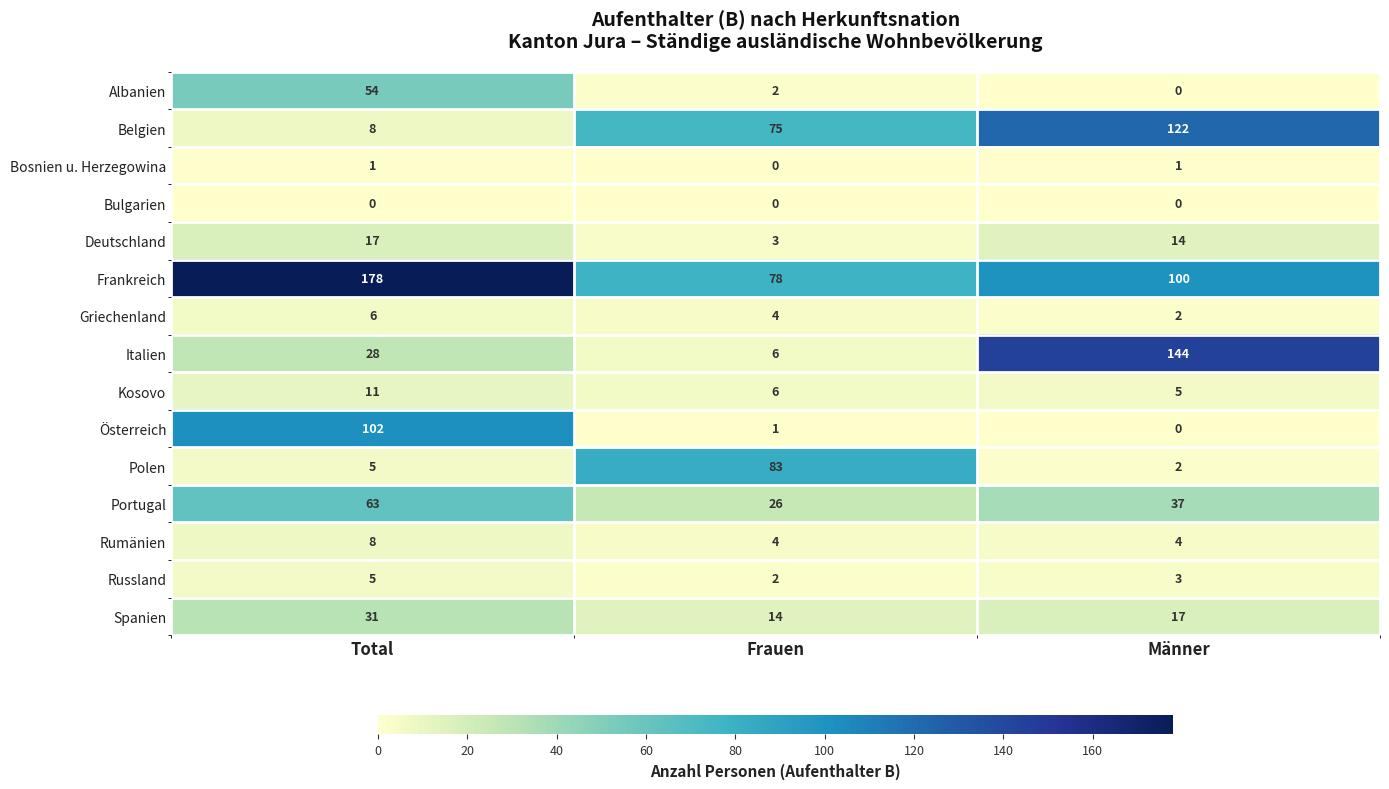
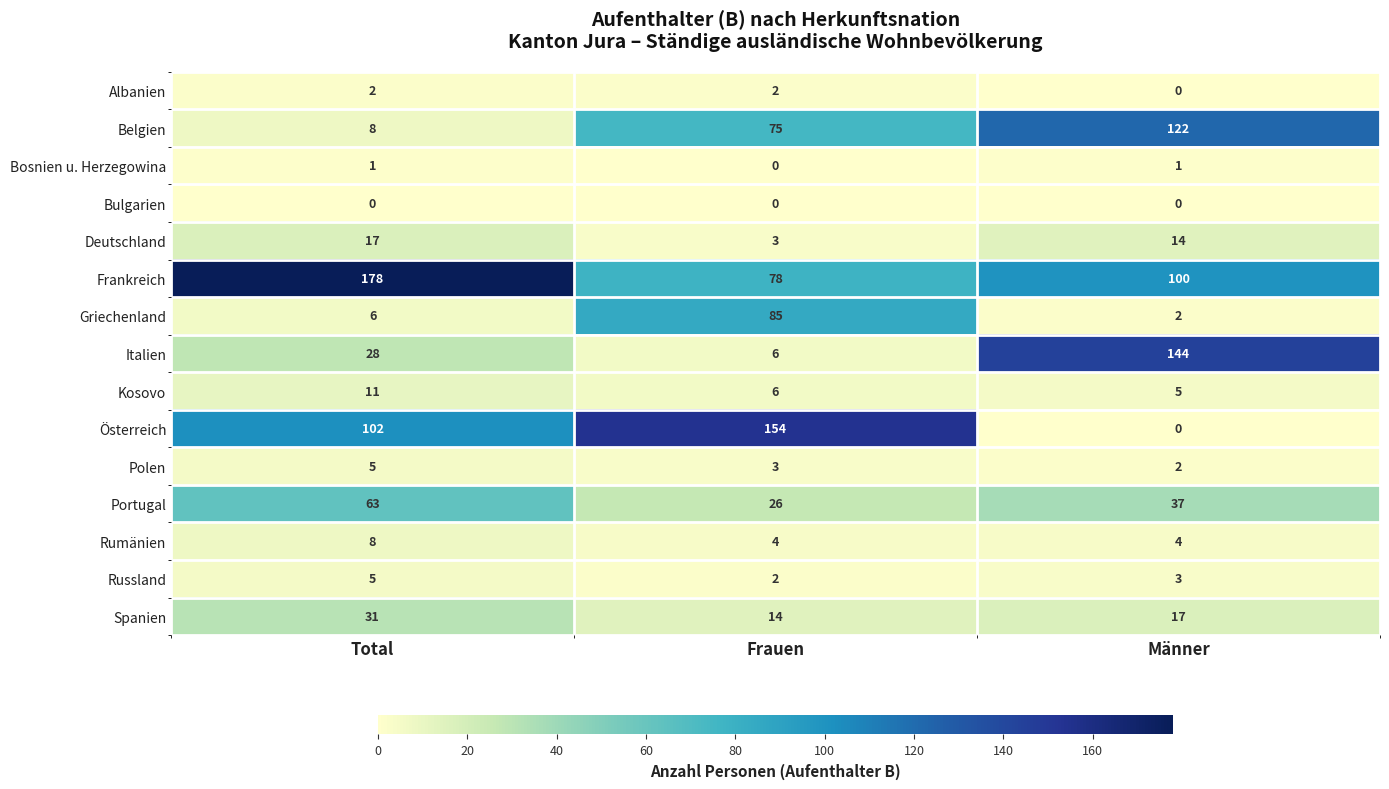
Albanien, Total: 54 -> 2
Griechenland, Frauen: 4 -> 85
Österreich, Frauen: 1 -> 154
Polen, Frauen: 83 -> 3
